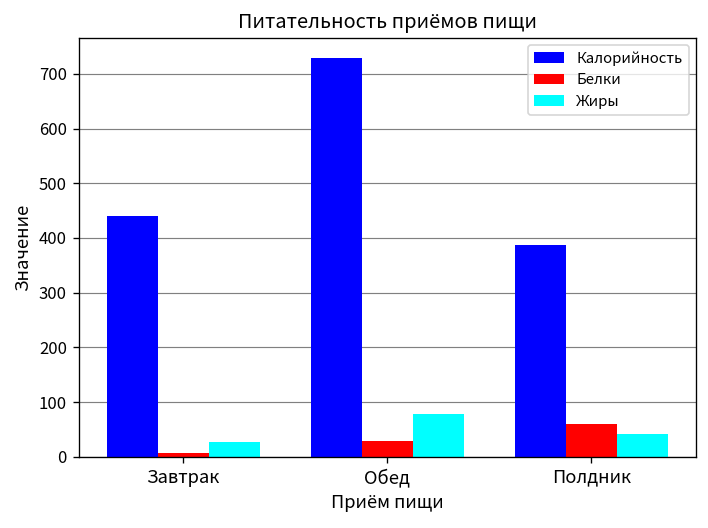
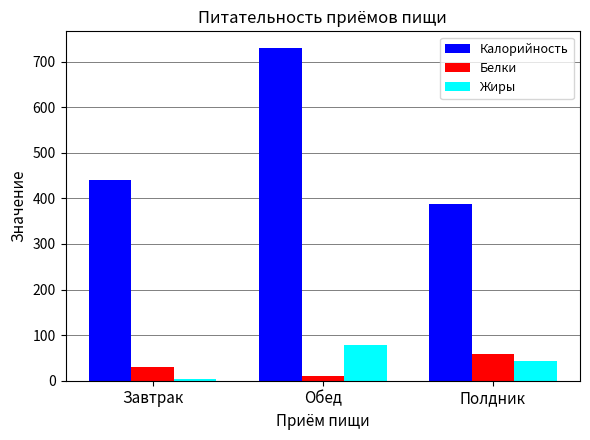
Белки, Завтрак: 10 -> 30
Жиры, Завтрак: 30 -> 0
Белки, Обед: 30 -> 10
